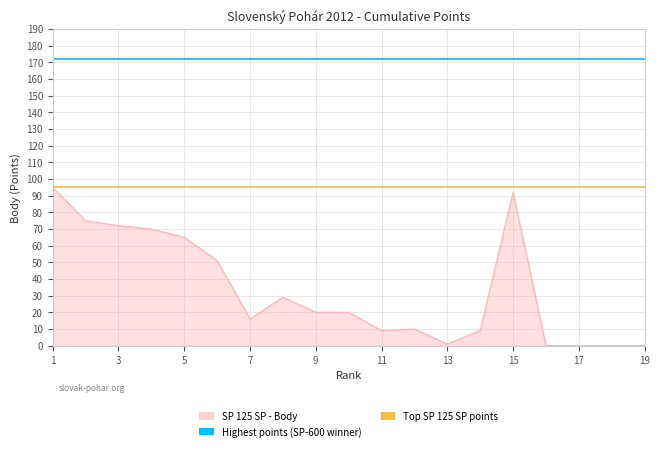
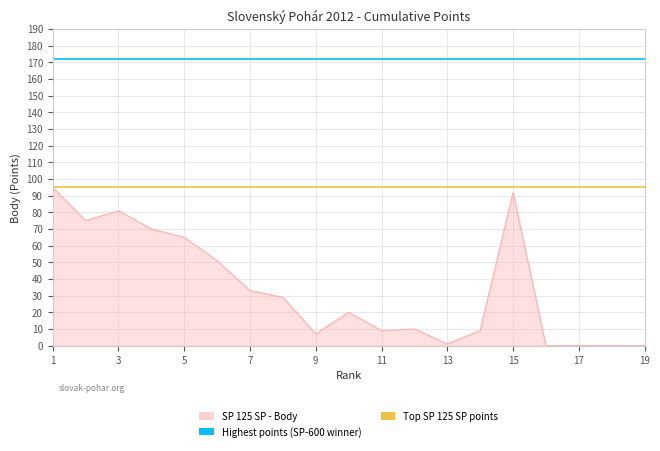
3: 72 -> 81
7: 16 -> 33
9: 20 -> 7
